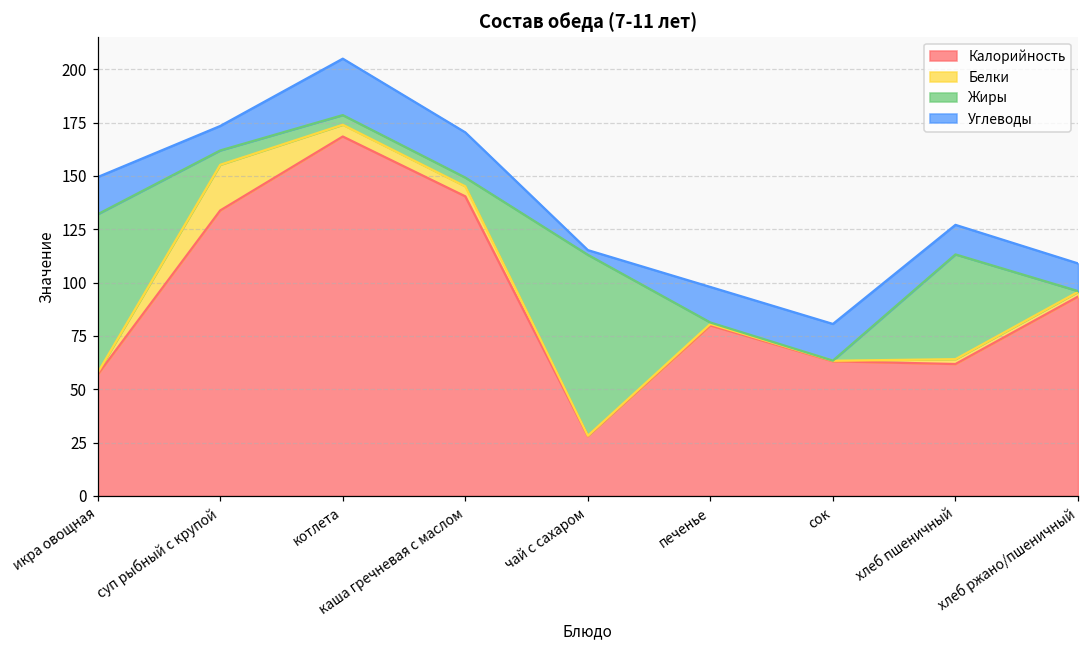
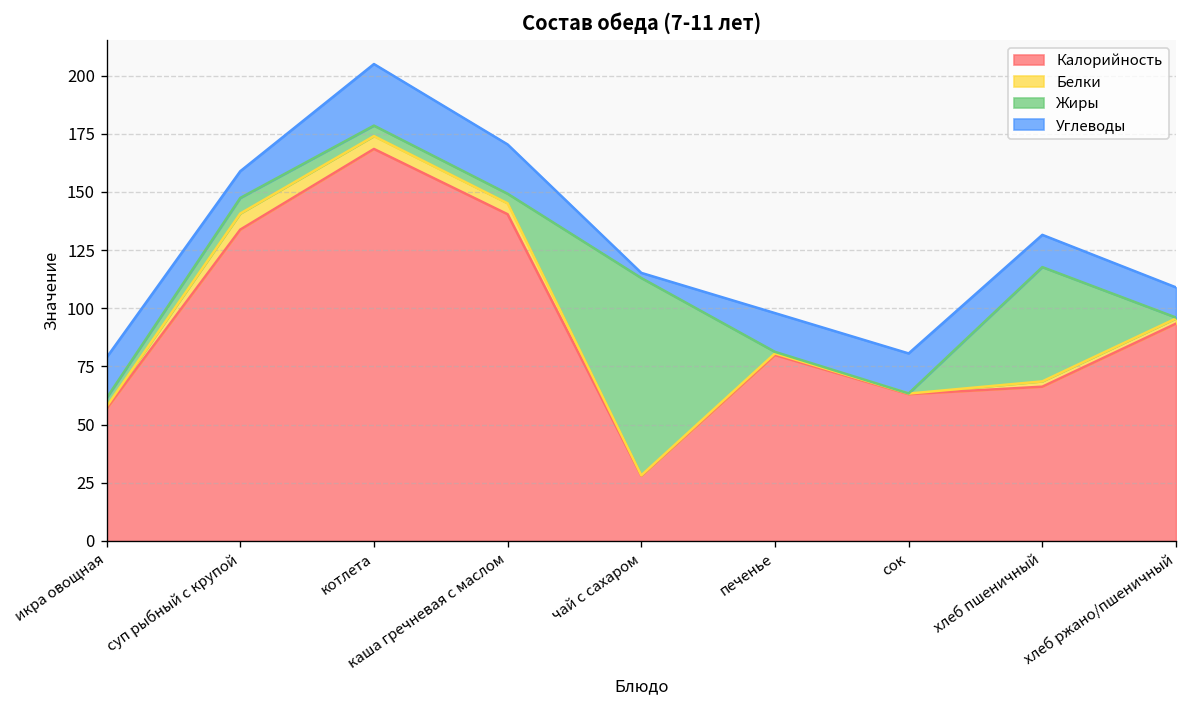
Жиры, икра овощная: 74 -> 4
Белки, суп рыбный с крупой: 21 -> 7
Калорийность, хлеб пшеничный: 62 -> 66
